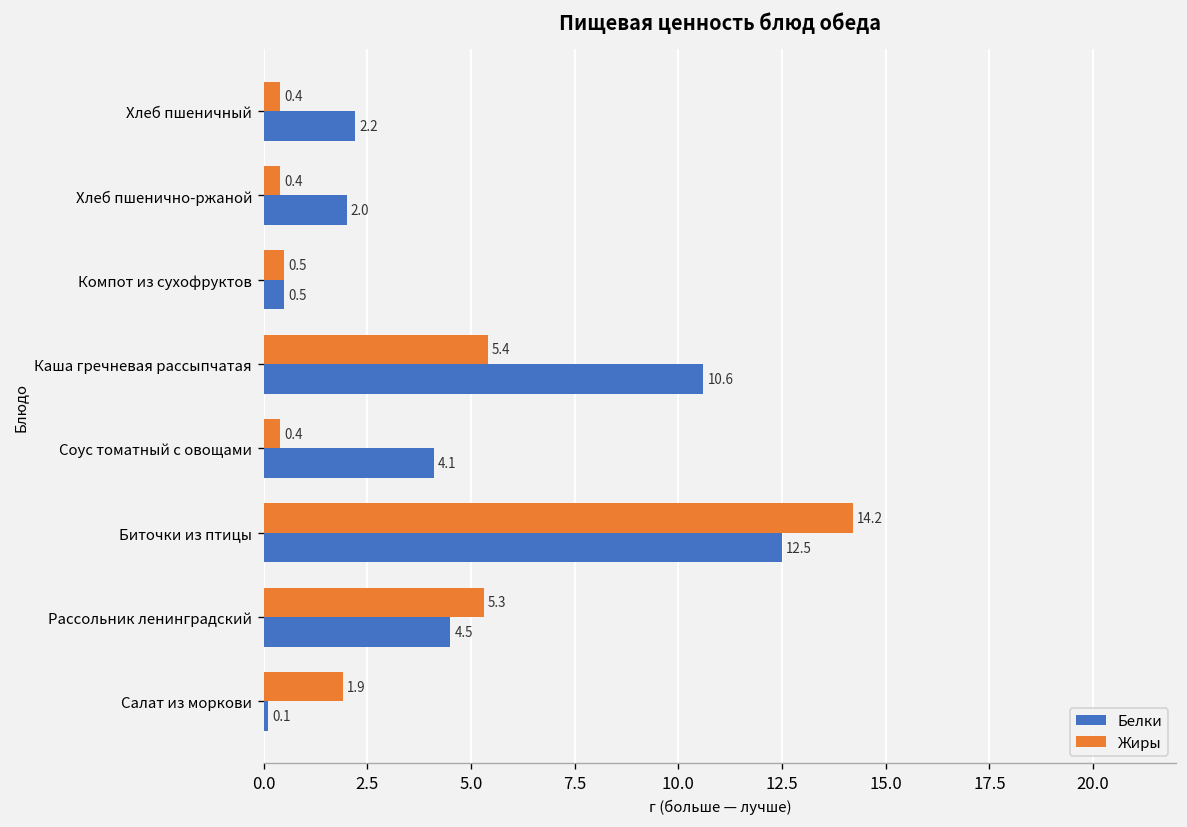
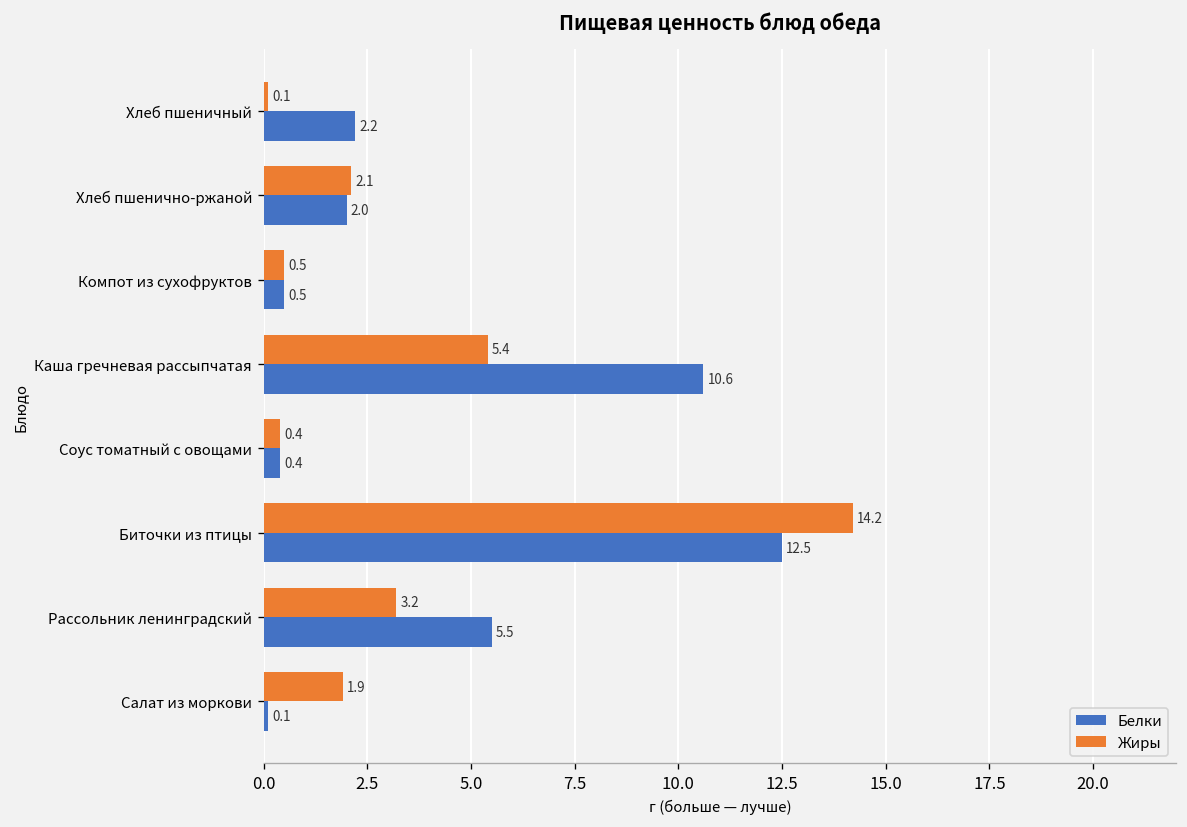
Жиры, Хлеб пшеничный: 0.4 -> 0.1
Жиры, Хлеб пшенично-ржаной: 0.4 -> 2.1
Белки, Соус томатный с овощами: 4.1 -> 0.4
Жиры, Рассольник ленинградский: 5.3 -> 3.2
Белки, Рассольник ленинградский: 4.5 -> 5.5
